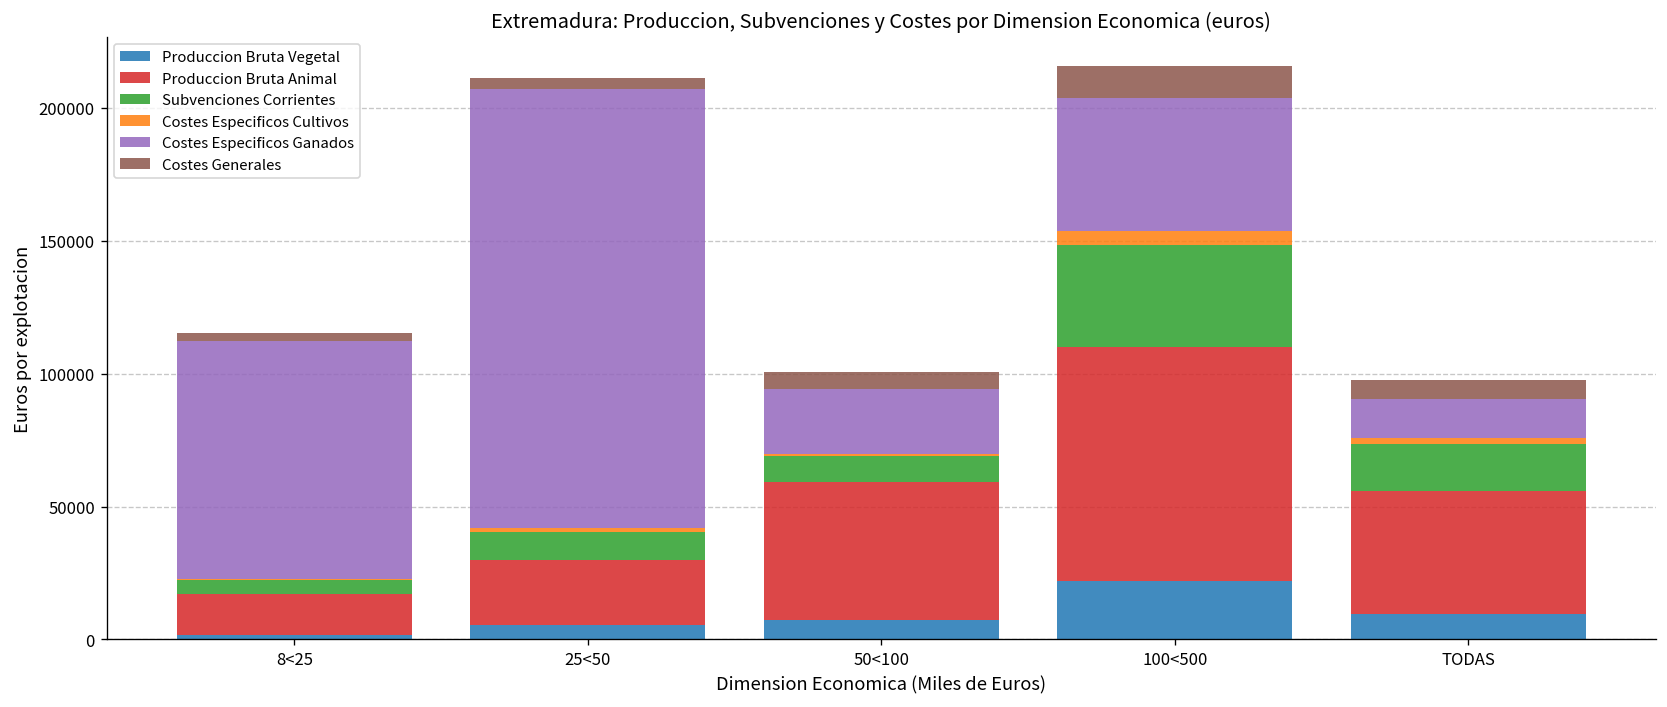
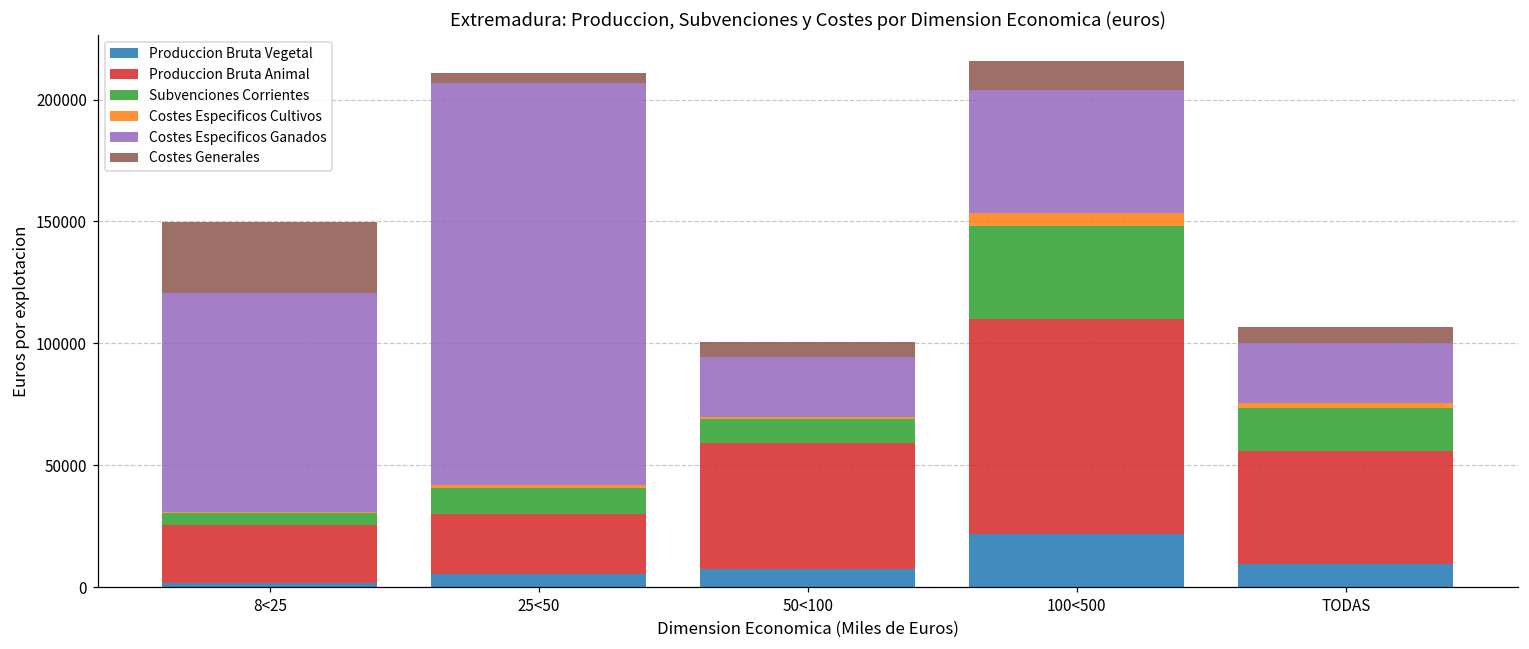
Produccion Bruta Animal, 8<25: 15000 -> 24000
Costes Generales, 8<25: 3000 -> 29000
Costes Especificos Ganados, TODAS: 15000 -> 24000
